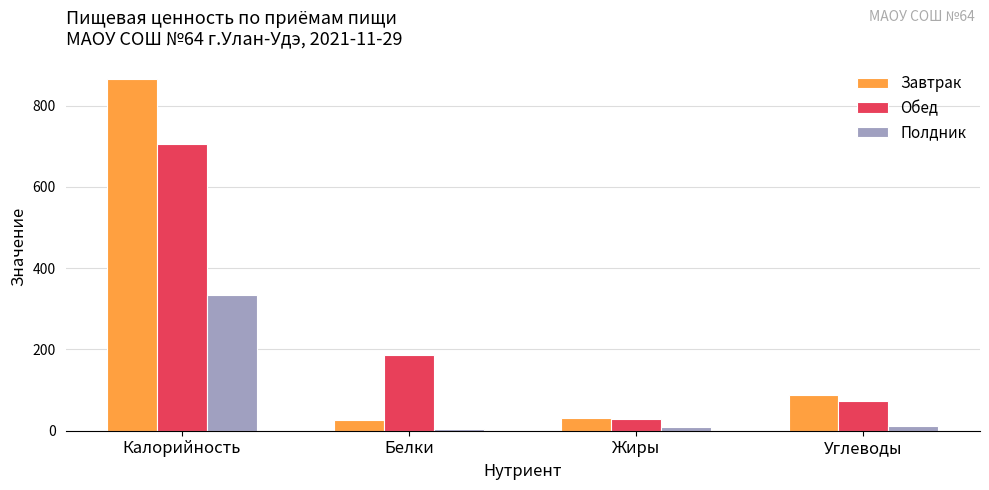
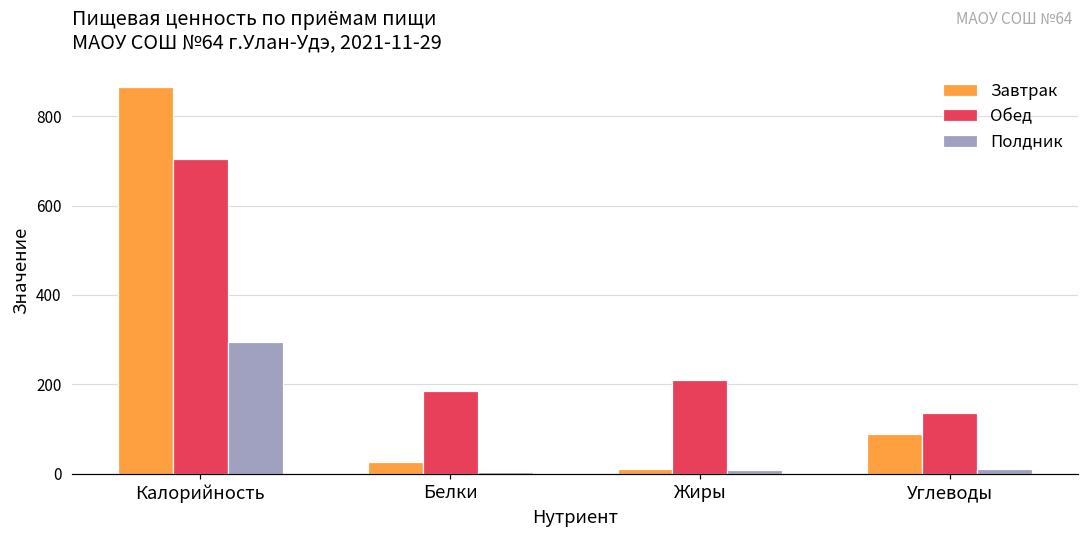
Полдник, Калорийность: 330 -> 290
Завтрак, Жиры: 30 -> 10
Обед, Жиры: 30 -> 210
Обед, Углеводы: 70 -> 140
